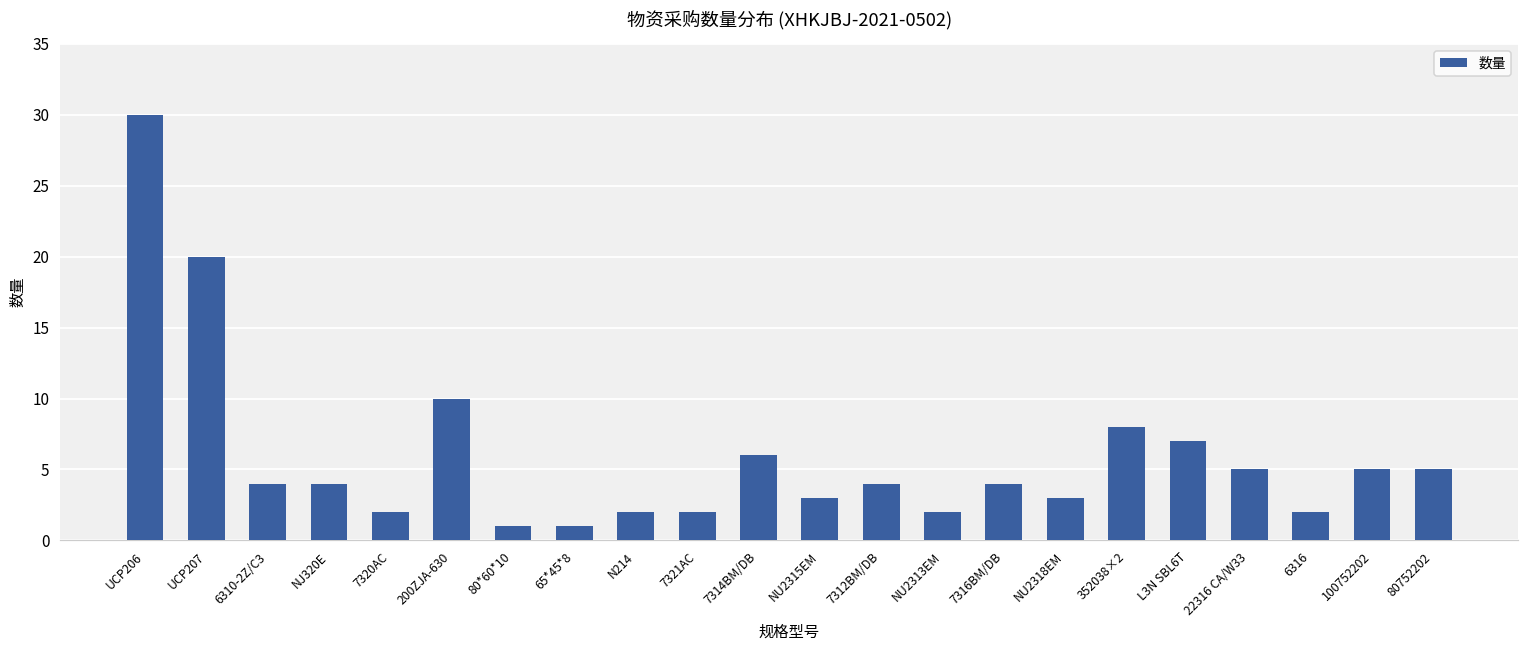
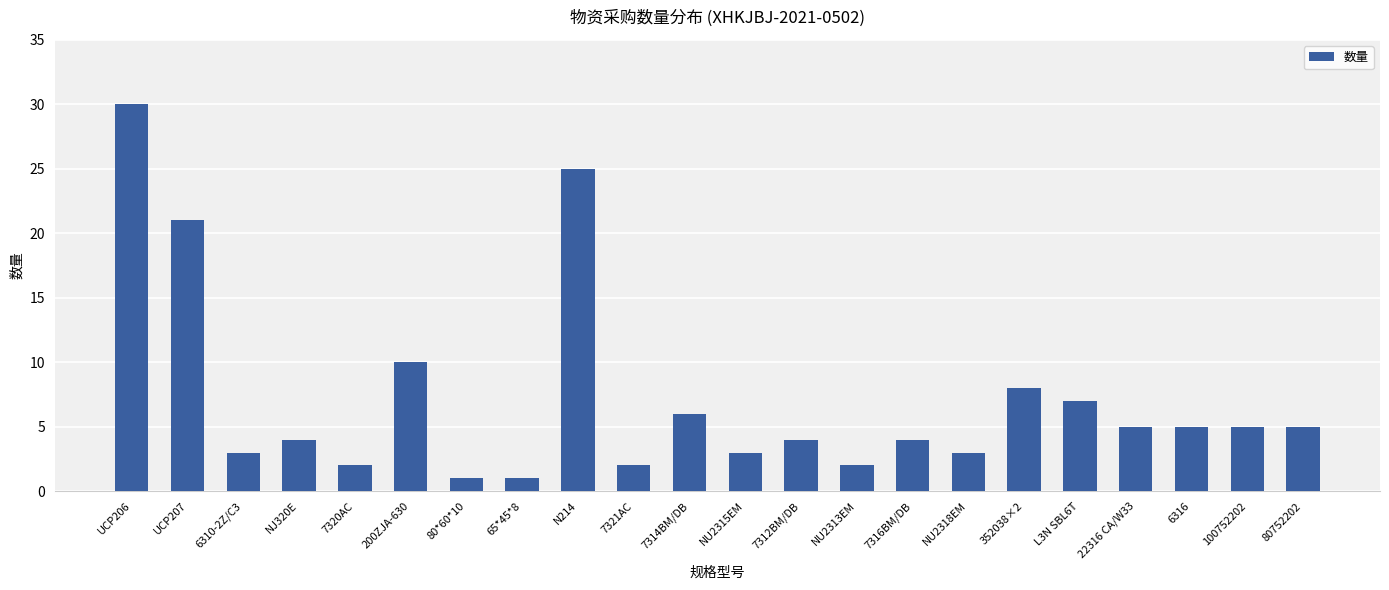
UCP207: 20 -> 21
6310-2Z/C3: 4 -> 3
N214: 2 -> 25
6316: 2 -> 5
